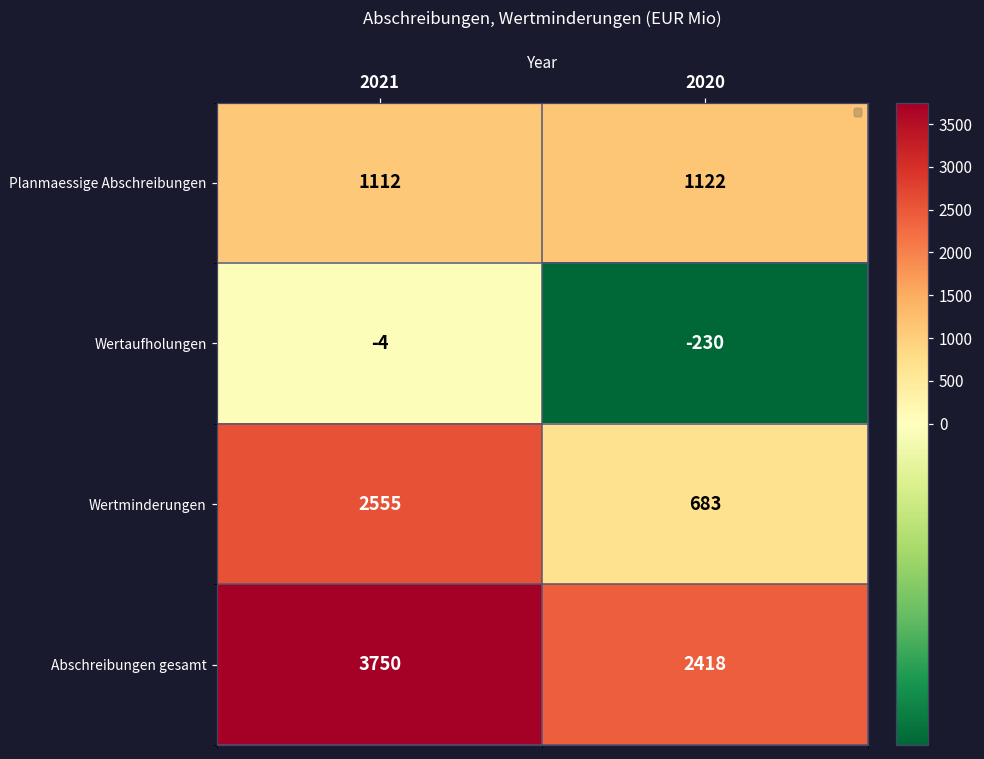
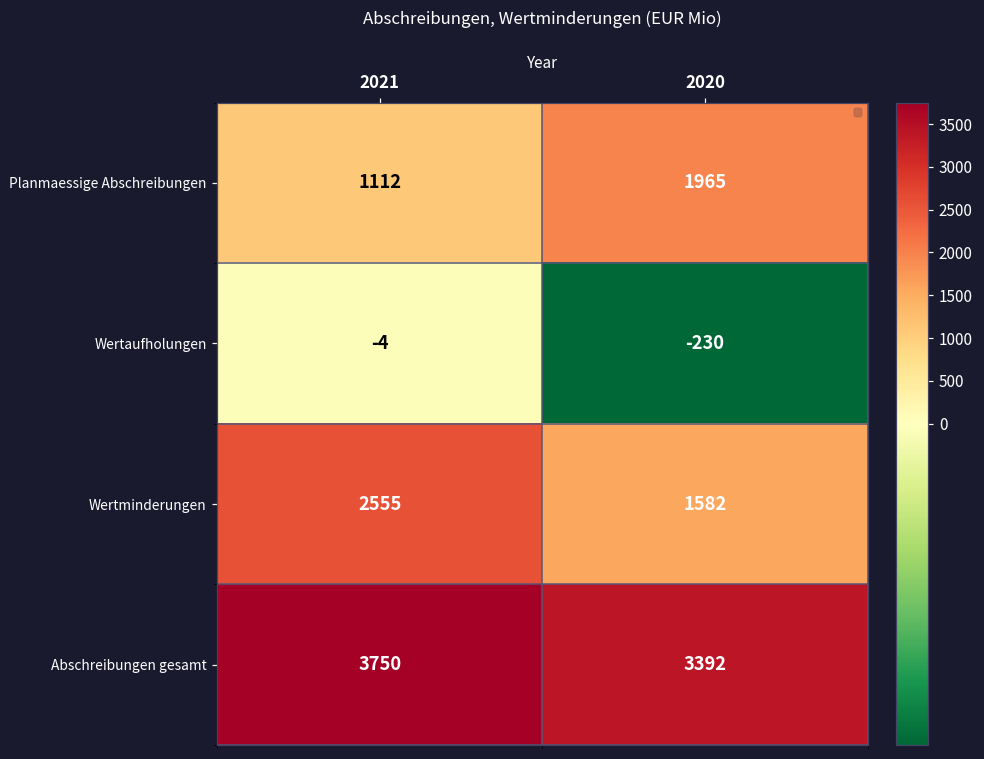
Planmaessige Abschreibungen, 2020: 1122 -> 1965
Wertminderungen, 2020: 683 -> 1582
Abschreibungen gesamt, 2020: 2418 -> 3392
